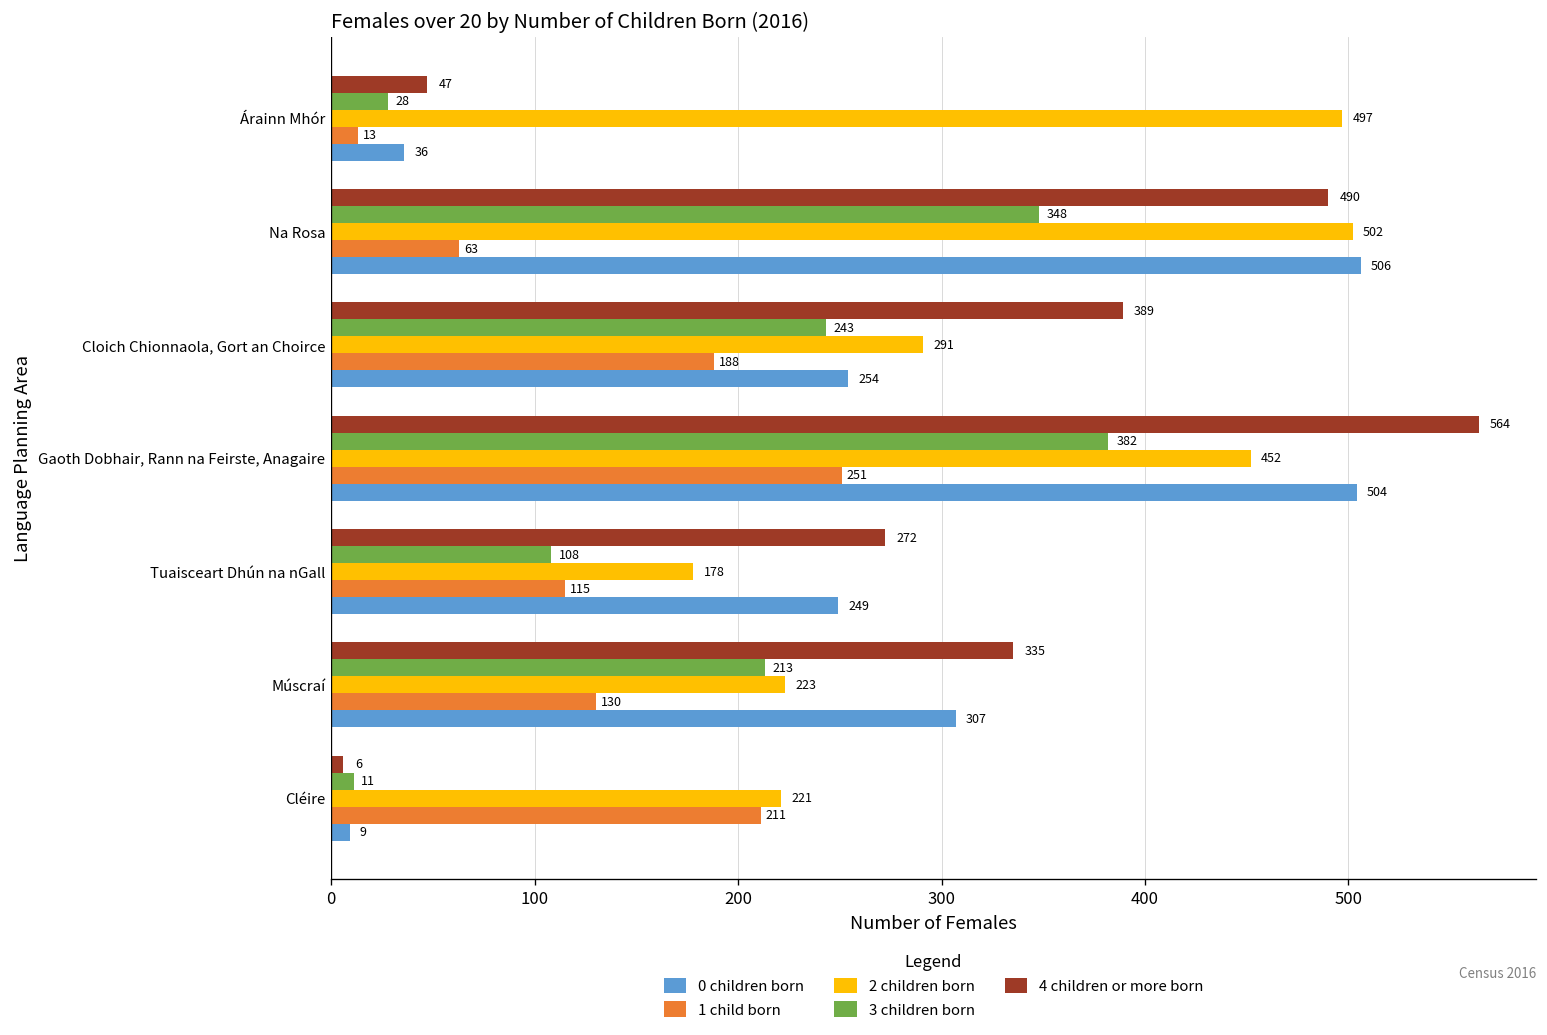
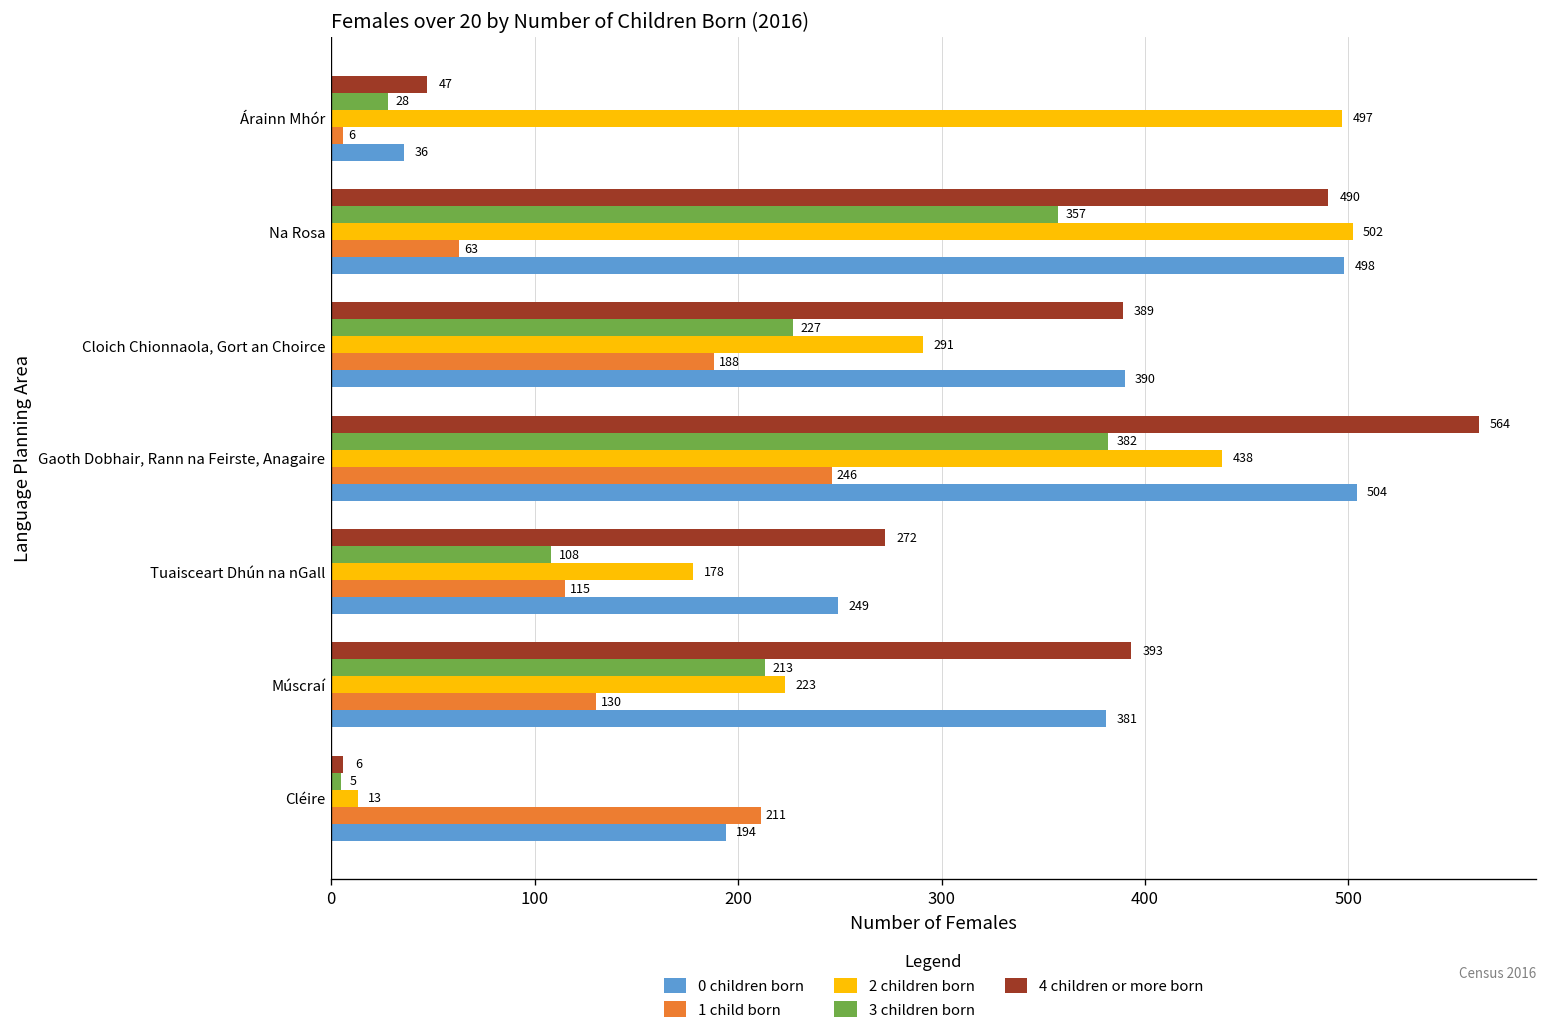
1 child born, Árainn Mhór: 13 -> 6
3 children born, Na Rosa: 348 -> 357
0 children born, Na Rosa: 506 -> 498
3 children born, Cloich Chionnaola, Gort an Choirce: 243 -> 227
0 children born, Cloich Chionnaola, Gort an Choirce: 254 -> 390
2 children born, Gaoth Dobhair, Rann na Feirste, Anagaire: 452 -> 438
1 child born, Gaoth Dobhair, Rann na Feirste, Anagaire: 251 -> 246
4 children or more born, Múscraí: 335 -> 393
0 children born, Múscraí: 307 -> 381
3 children born, Cléire: 11 -> 5
2 children born, Cléire: 221 -> 13
0 children born, Cléire: 9 -> 194
